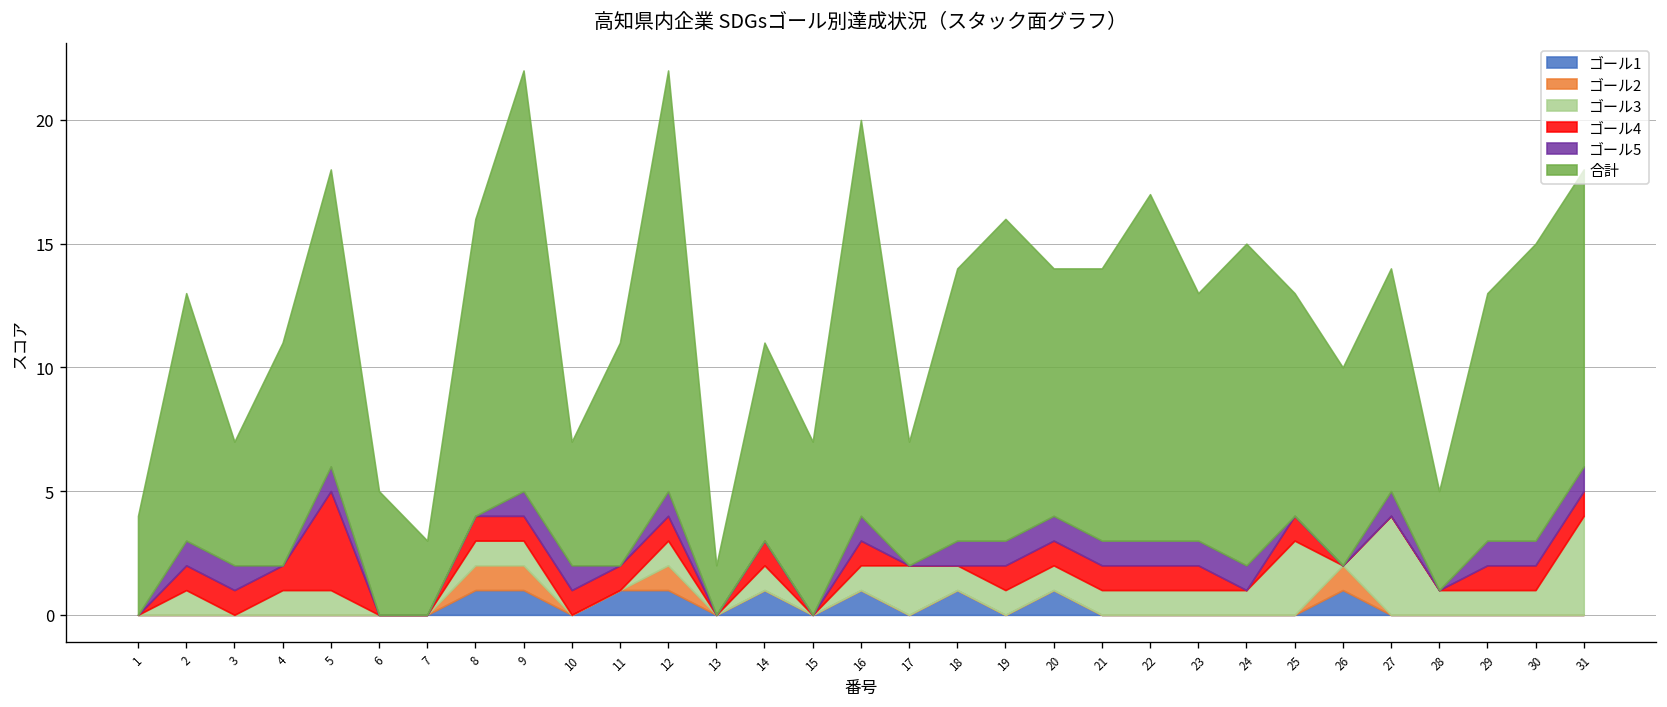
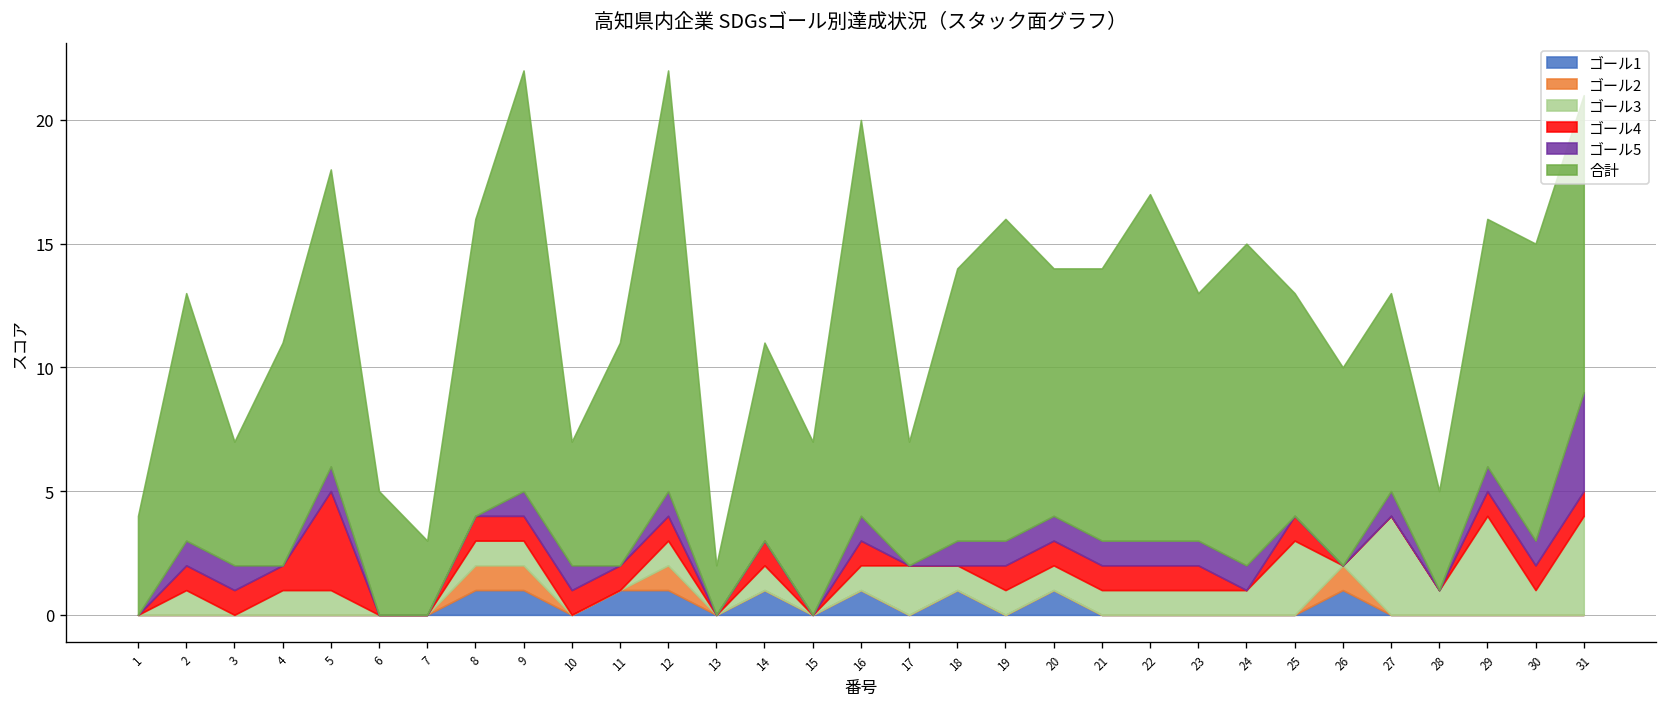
合計, 27: 9 -> 8
ゴール3, 29: 1 -> 4
ゴール5, 31: 1 -> 4
